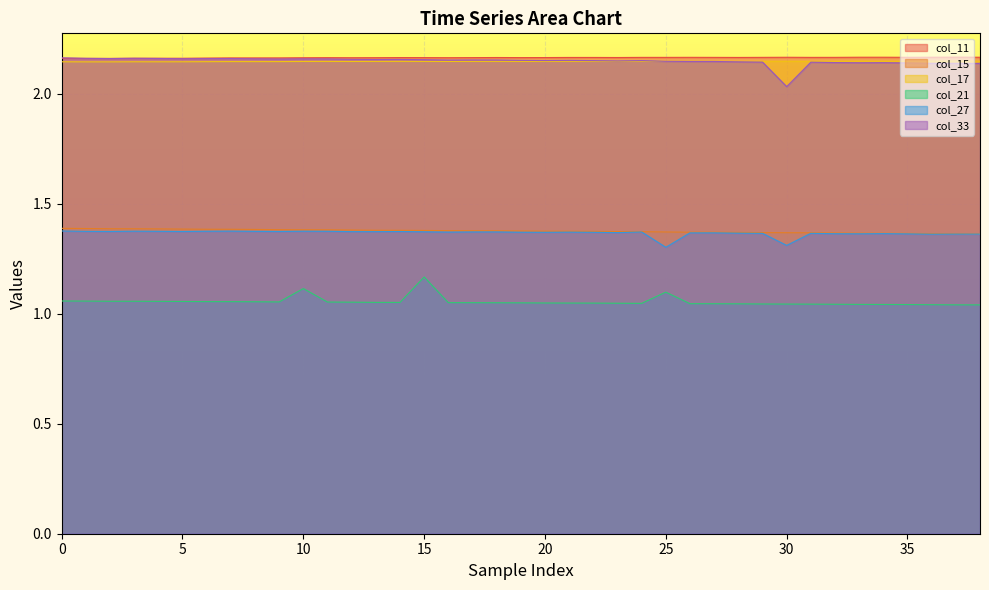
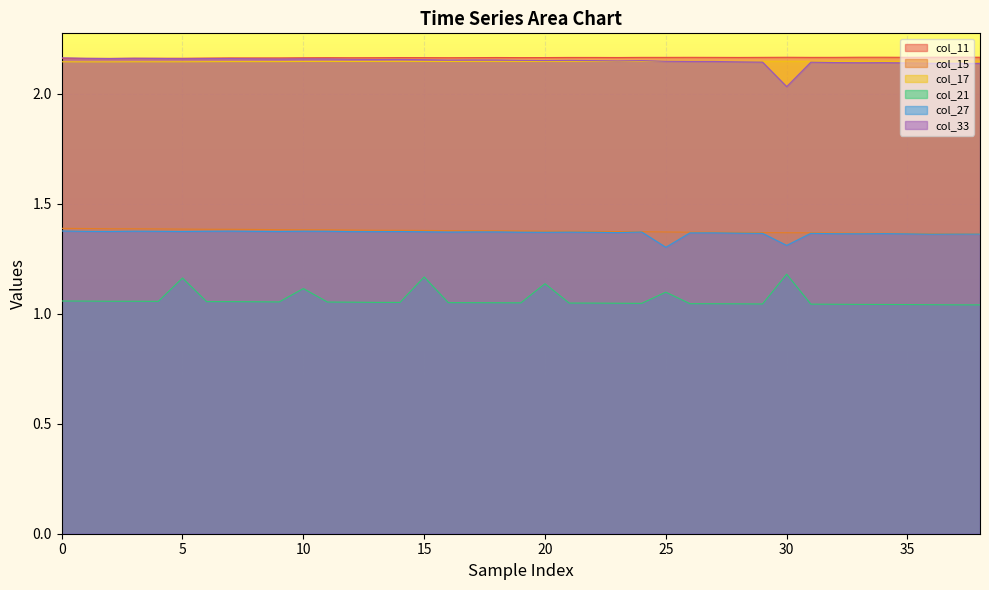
col_21, 5: 1.06 -> 1.16
col_21, 20: 1.05 -> 1.14
col_21, 30: 1.04 -> 1.18
